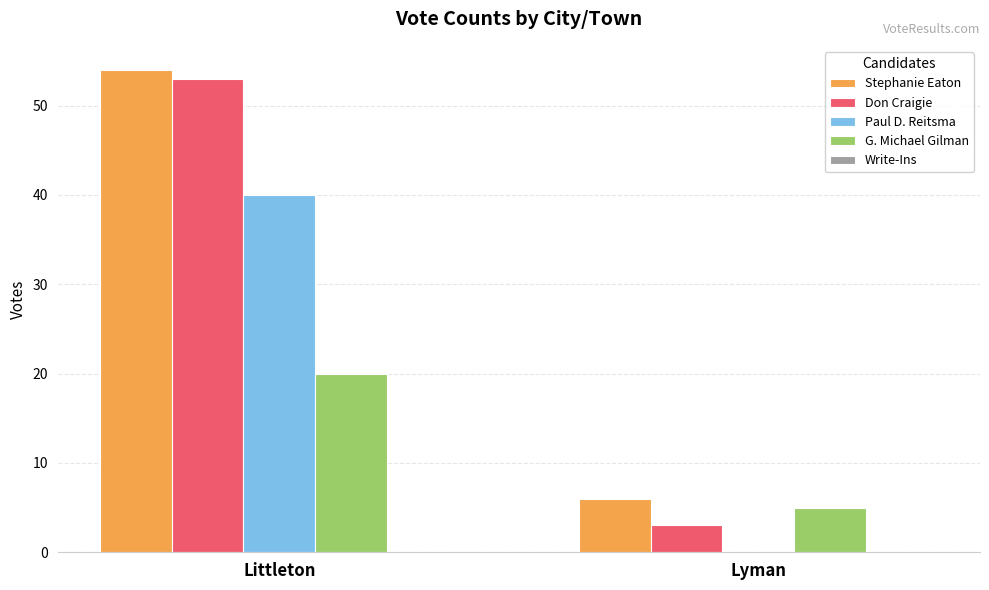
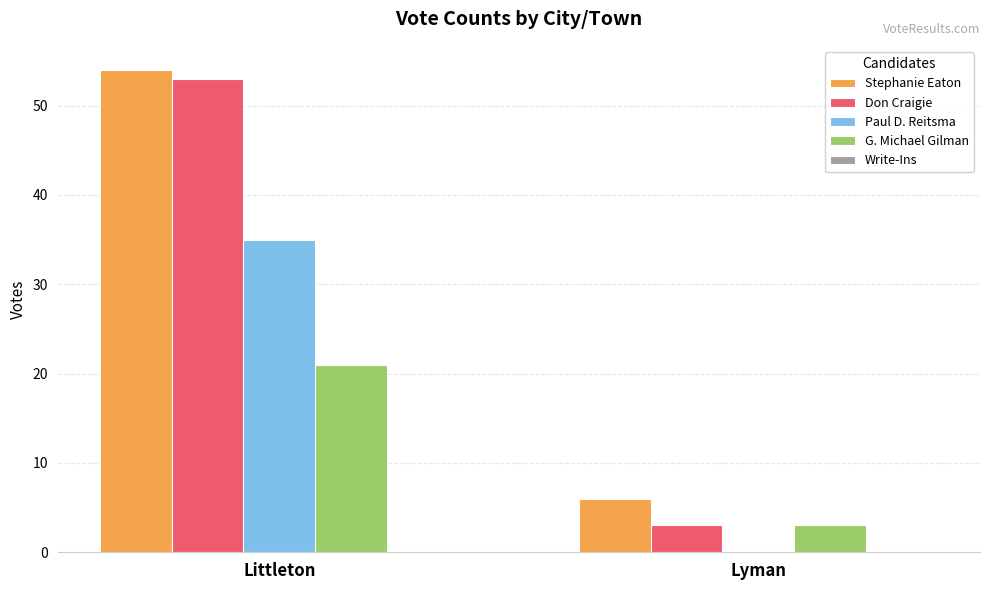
Paul D. Reitsma, Littleton: 40 -> 35
G. Michael Gilman, Littleton: 20 -> 21
G. Michael Gilman, Lyman: 5 -> 3
